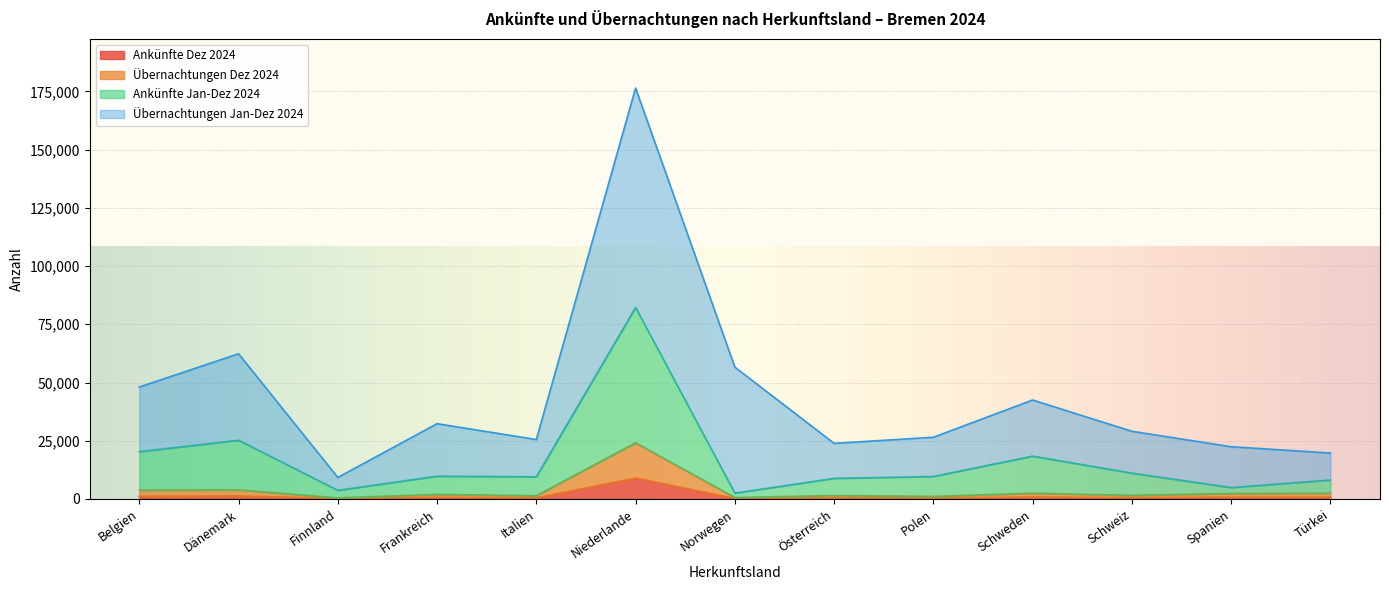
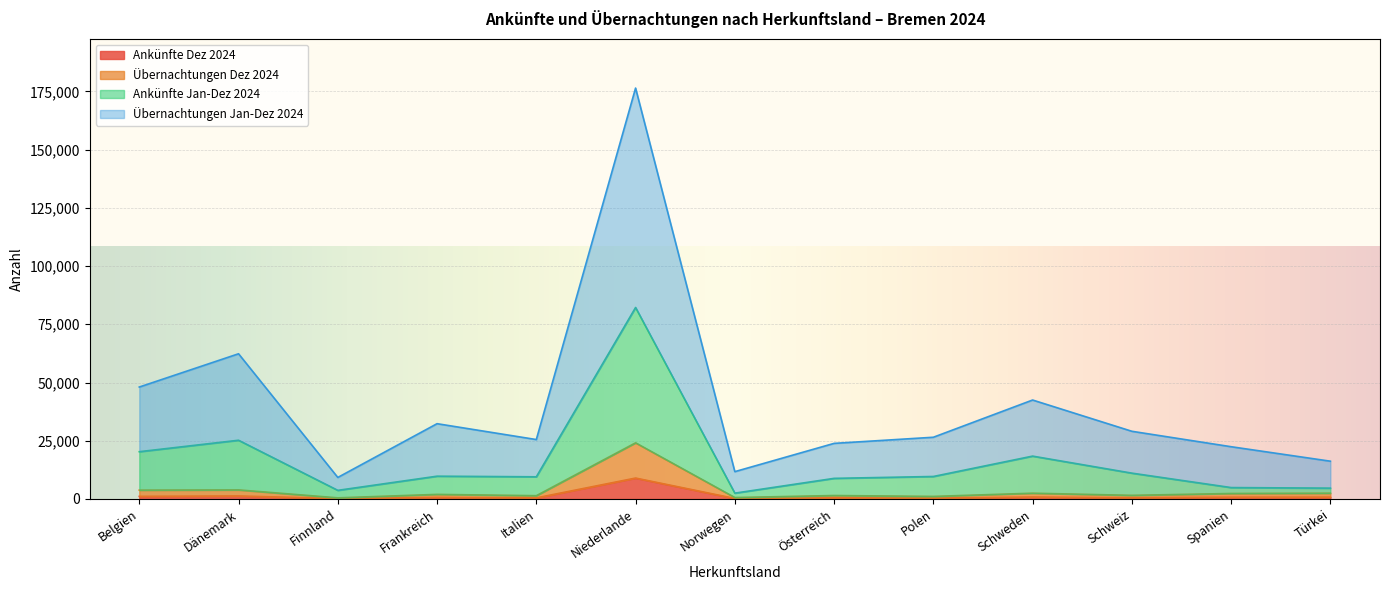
Übernachtungen Jan-Dez 2024, Norwegen: 54,000 -> 9,000
Ankünfte Jan-Dez 2024, Türkei: 6,000 -> 2,000
